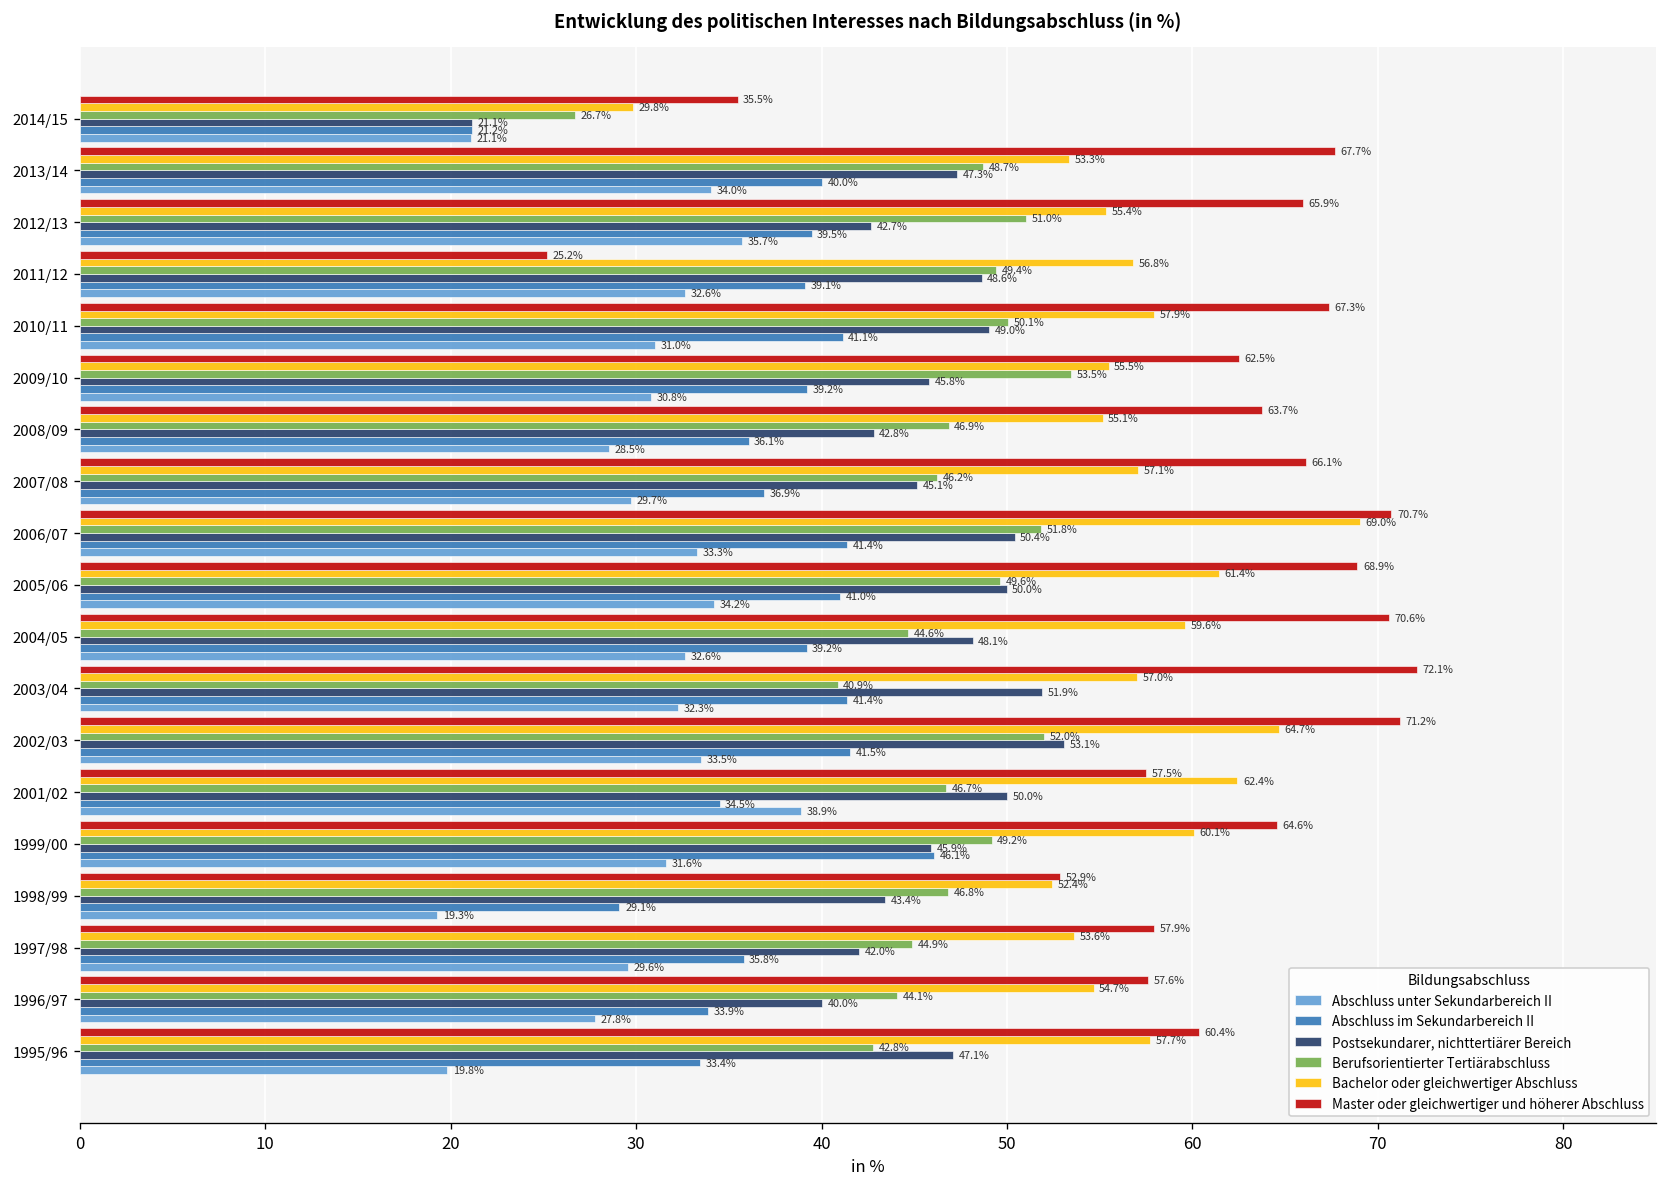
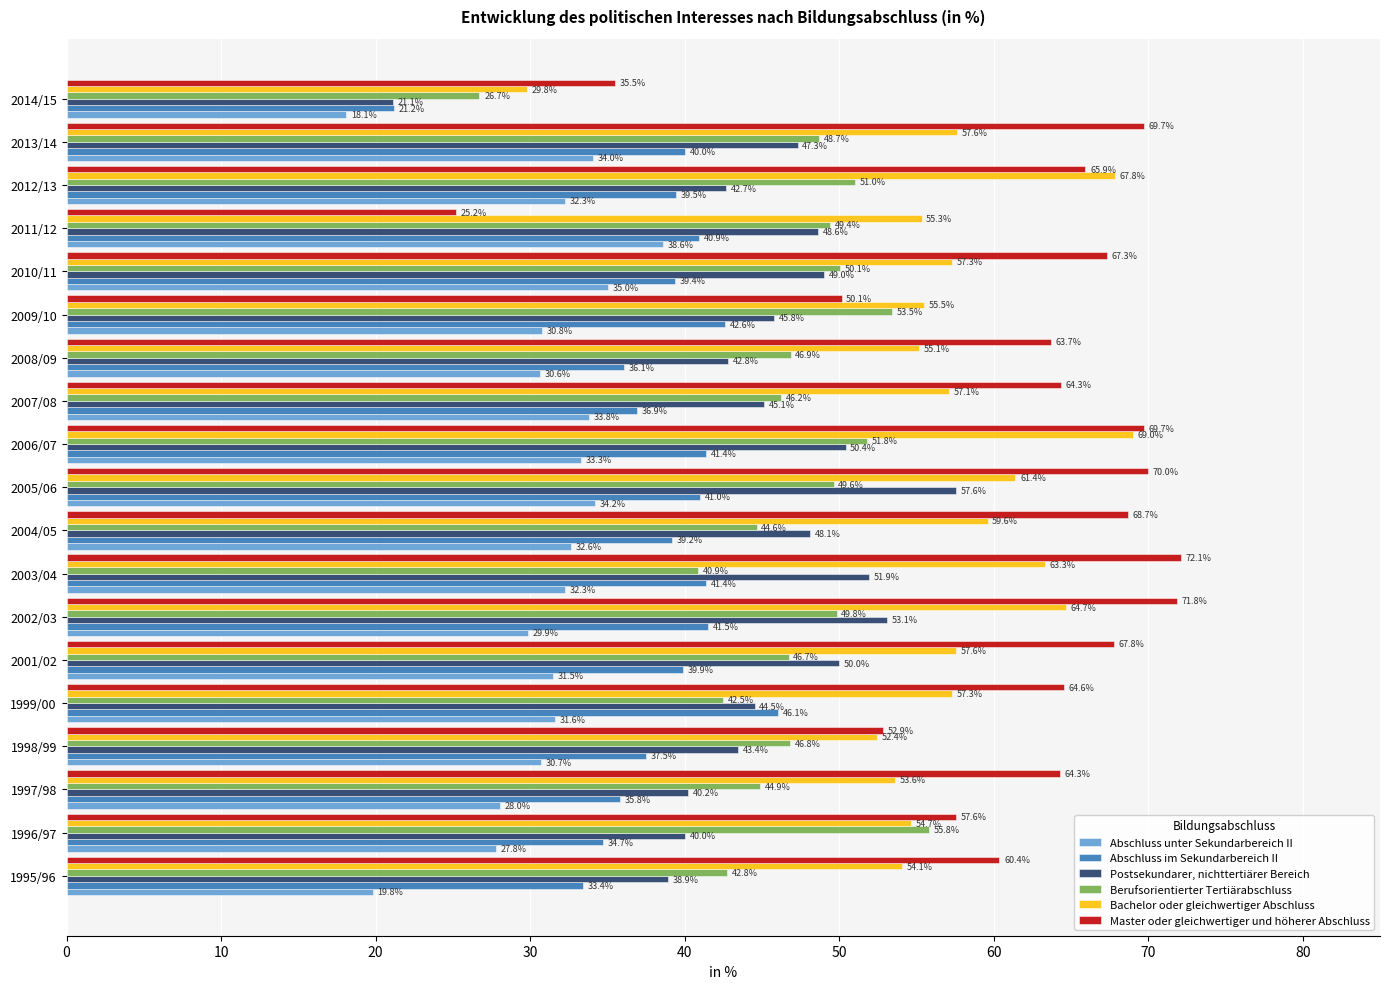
Abschluss unter Sekundarbereich II, 2014/15: 21.1% -> 18.1%
Master oder gleichwertiger und höherer Abschluss, 2013/14: 67.7% -> 69.7%
Bachelor oder gleichwertiger Abschluss, 2013/14: 53.3% -> 57.6%
Bachelor oder gleichwertiger Abschluss, 2012/13: 55.4% -> 67.8%
Abschluss unter Sekundarbereich II, 2012/13: 35.7% -> 32.3%
Bachelor oder gleichwertiger Abschluss, 2011/12: 56.8% -> 55.3%
Abschluss im Sekundarbereich II, 2011/12: 39.1% -> 40.9%
Abschluss unter Sekundarbereich II, 2011/12: 32.6% -> 38.6%
Bachelor oder gleichwertiger Abschluss, 2010/11: 57.9% -> 57.3%
Abschluss im Sekundarbereich II, 2010/11: 41.1% -> 39.4%
Abschluss unter Sekundarbereich II, 2010/11: 31.0% -> 35.0%
Master oder gleichwertiger und höherer Abschluss, 2009/10: 62.5% -> 50.1%
Abschluss im Sekundarbereich II, 2009/10: 39.2% -> 42.6%
Abschluss unter Sekundarbereich II, 2008/09: 28.5% -> 30.6%
Master oder gleichwertiger und höherer Abschluss, 2007/08: 66.1% -> 64.3%
Abschluss unter Sekundarbereich II, 2007/08: 29.7% -> 33.8%
Master oder gleichwertiger und höherer Abschluss, 2006/07: 70.7% -> 69.7%
Master oder gleichwertiger und höherer Abschluss, 2005/06: 68.9% -> 70.0%
Postsekundarer, nichttertiärer Bereich, 2005/06: 50.0% -> 57.6%
Master oder gleichwertiger und höherer Abschluss, 2004/05: 70.6% -> 68.7%
Bachelor oder gleichwertiger Abschluss, 2003/04: 57.0% -> 63.3%
Master oder gleichwertiger und höherer Abschluss, 2002/03: 71.2% -> 71.8%
Berufsorientierter Tertiärabschluss, 2002/03: 52.0% -> 49.8%
Abschluss unter Sekundarbereich II, 2002/03: 33.5% -> 29.9%
Master oder gleichwertiger und höherer Abschluss, 2001/02: 57.5% -> 67.8%
Bachelor oder gleichwertiger Abschluss, 2001/02: 62.4% -> 57.6%
Abschluss im Sekundarbereich II, 2001/02: 34.5% -> 39.9%
Abschluss unter Sekundarbereich II, 2001/02: 38.9% -> 31.5%
Bachelor oder gleichwertiger Abschluss, 1999/00: 60.1% -> 57.3%
Berufsorientierter Tertiärabschluss, 1999/00: 49.2% -> 42.5%
Postsekundarer, nichttertiärer Bereich, 1999/00: 45.9% -> 44.5%
Abschluss im Sekundarbereich II, 1998/99: 29.1% -> 37.5%
Abschluss unter Sekundarbereich II, 1998/99: 19.3% -> 30.7%
Master oder gleichwertiger und höherer Abschluss, 1997/98: 57.9% -> 64.3%
Postsekundarer, nichttertiärer Bereich, 1997/98: 42.0% -> 40.2%
Abschluss unter Sekundarbereich II, 1997/98: 29.6% -> 28.0%
Berufsorientierter Tertiärabschluss, 1996/97: 44.1% -> 55.8%
Abschluss im Sekundarbereich II, 1996/97: 33.9% -> 34.7%
Bachelor oder gleichwertiger Abschluss, 1995/96: 57.7% -> 54.1%
Postsekundarer, nichttertiärer Bereich, 1995/96: 47.1% -> 38.9%
